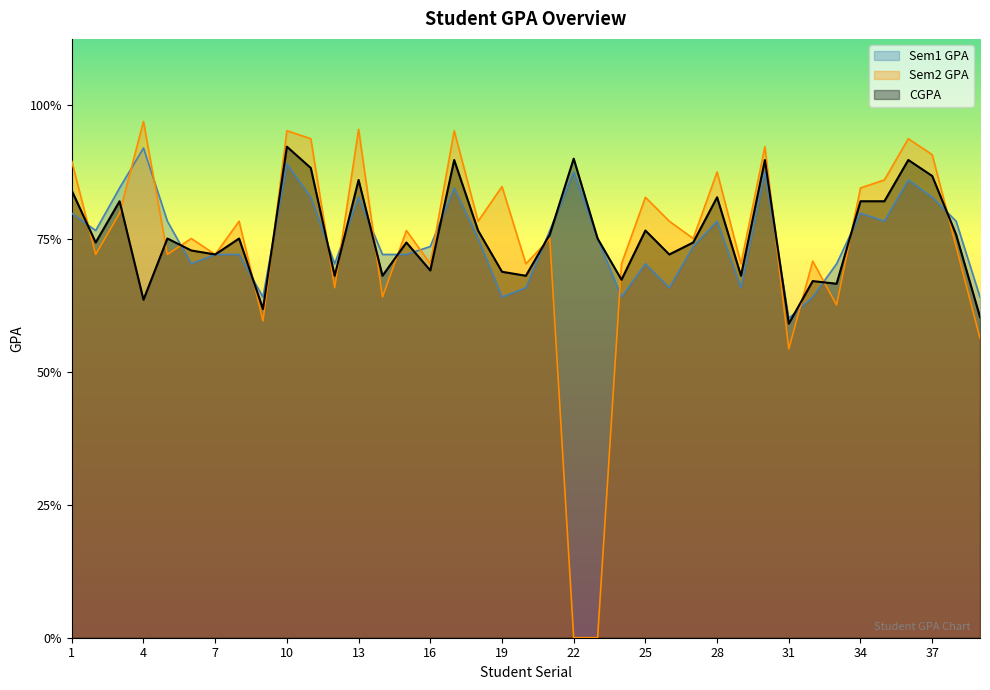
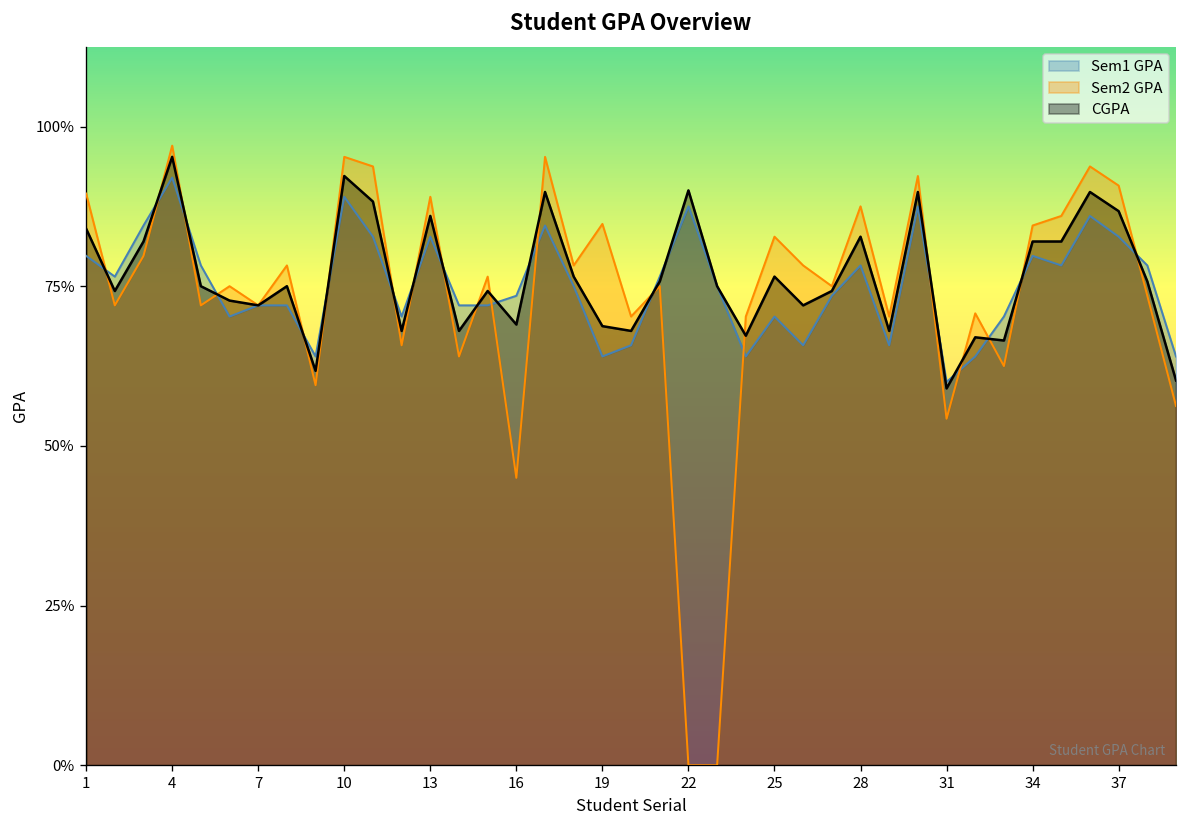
CGPA, 4: 64% -> 95%
Sem2 GPA, 13: 96% -> 89%
Sem2 GPA, 16: 70% -> 45%
